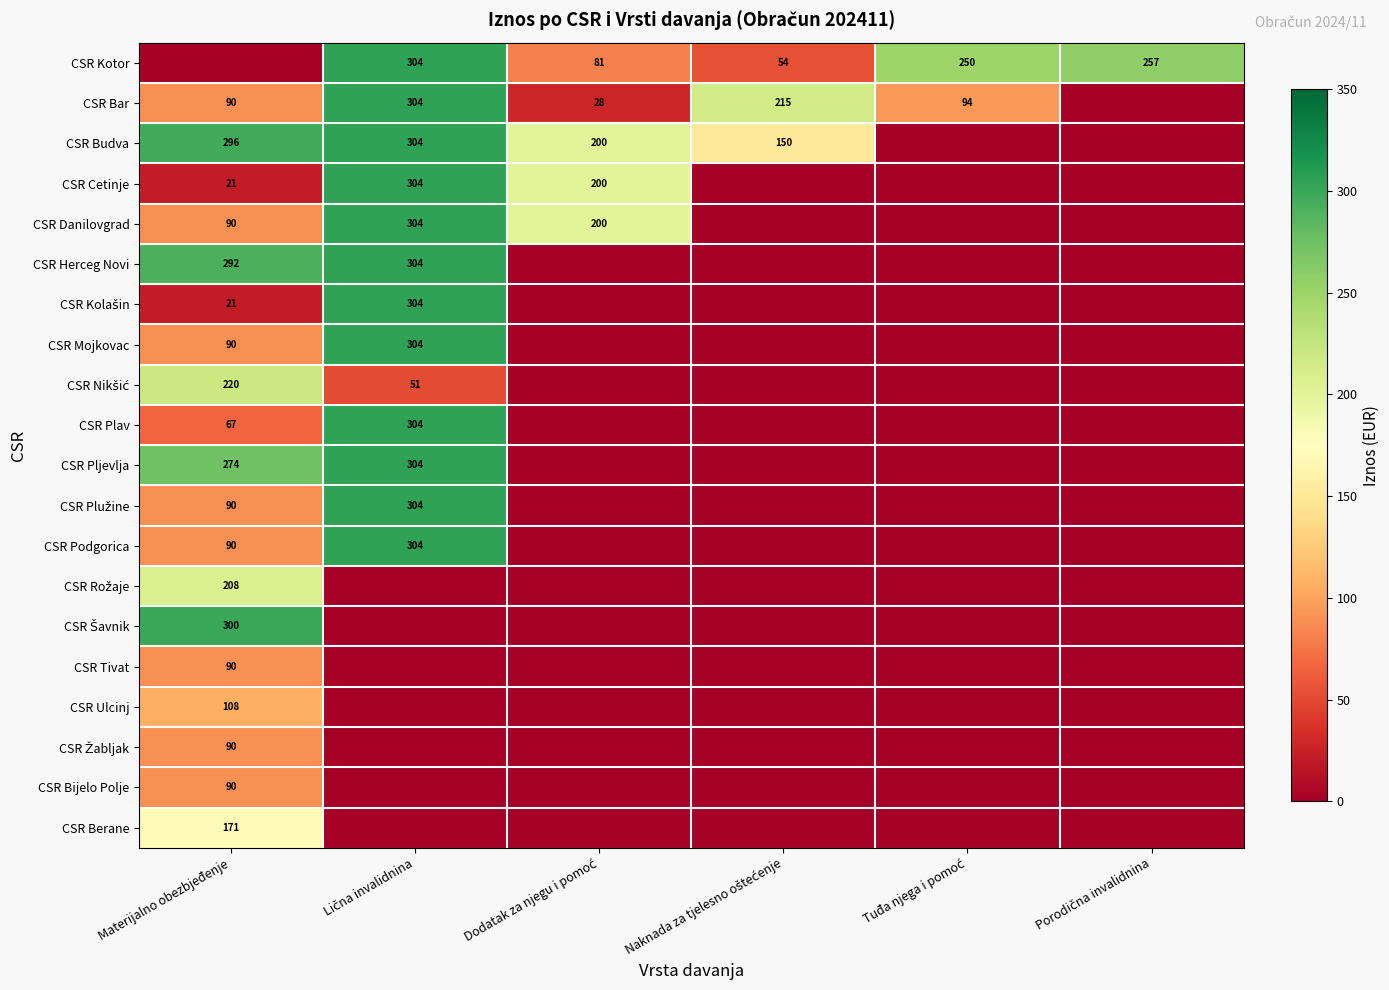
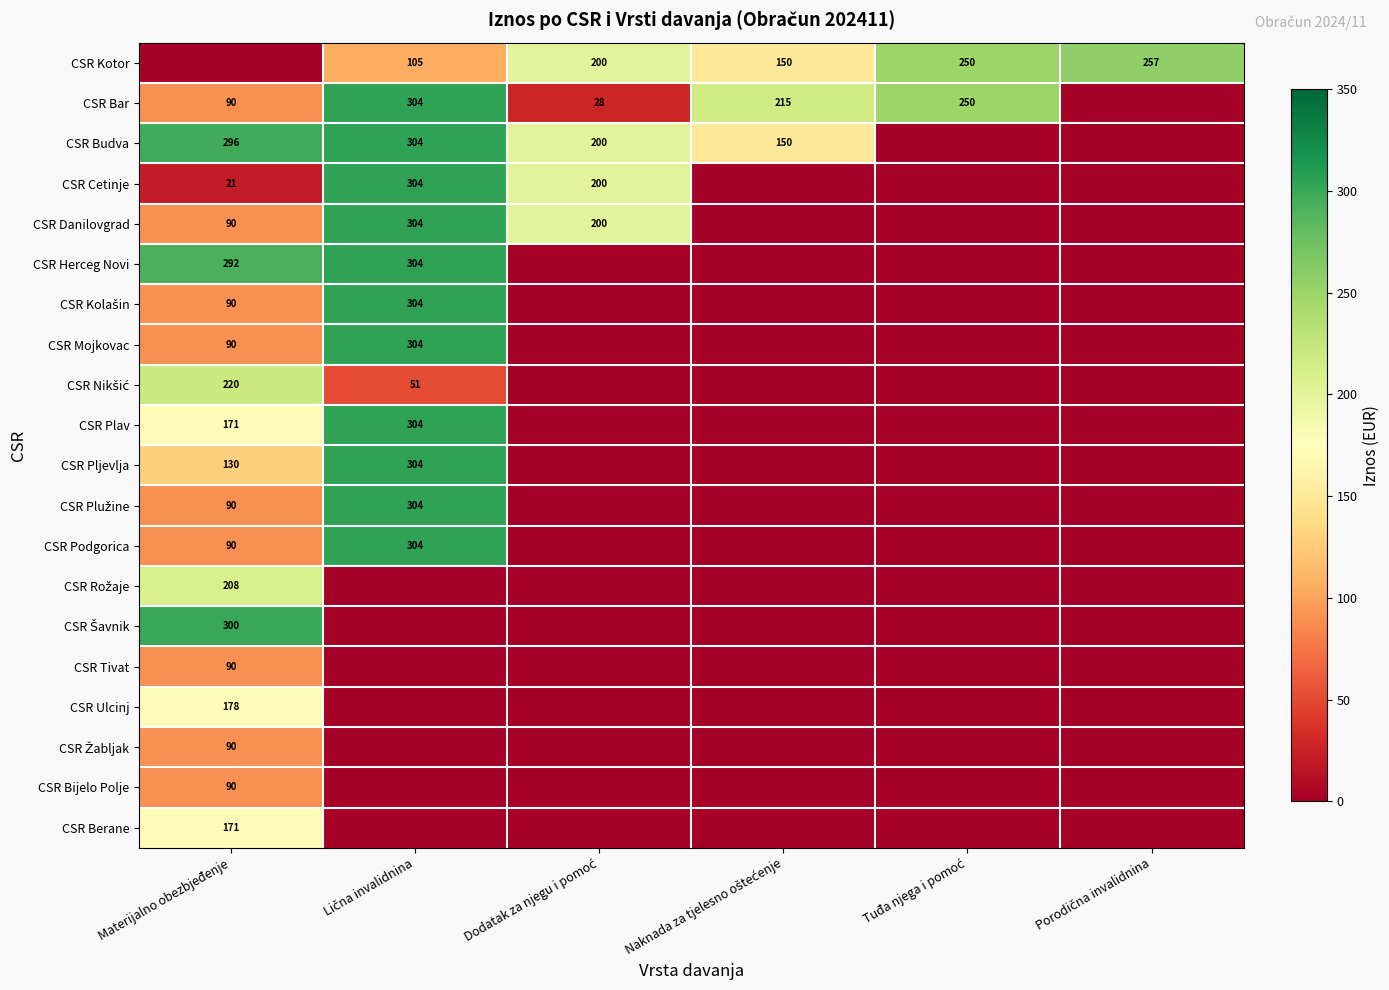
CSR Kotor, Lična invalidnina: 304 -> 105
CSR Kotor, Dodatak za njegu i pomoć: 81 -> 200
CSR Kotor, Naknada za tjelesno oštećenje: 54 -> 150
CSR Bar, Tuđa njega i pomoć: 94 -> 250
CSR Kolašin, Materijalno obezbjeđenje: 21 -> 90
CSR Plav, Materijalno obezbjeđenje: 67 -> 171
CSR Pljevlja, Materijalno obezbjeđenje: 274 -> 130
CSR Ulcinj, Materijalno obezbjeđenje: 108 -> 178
